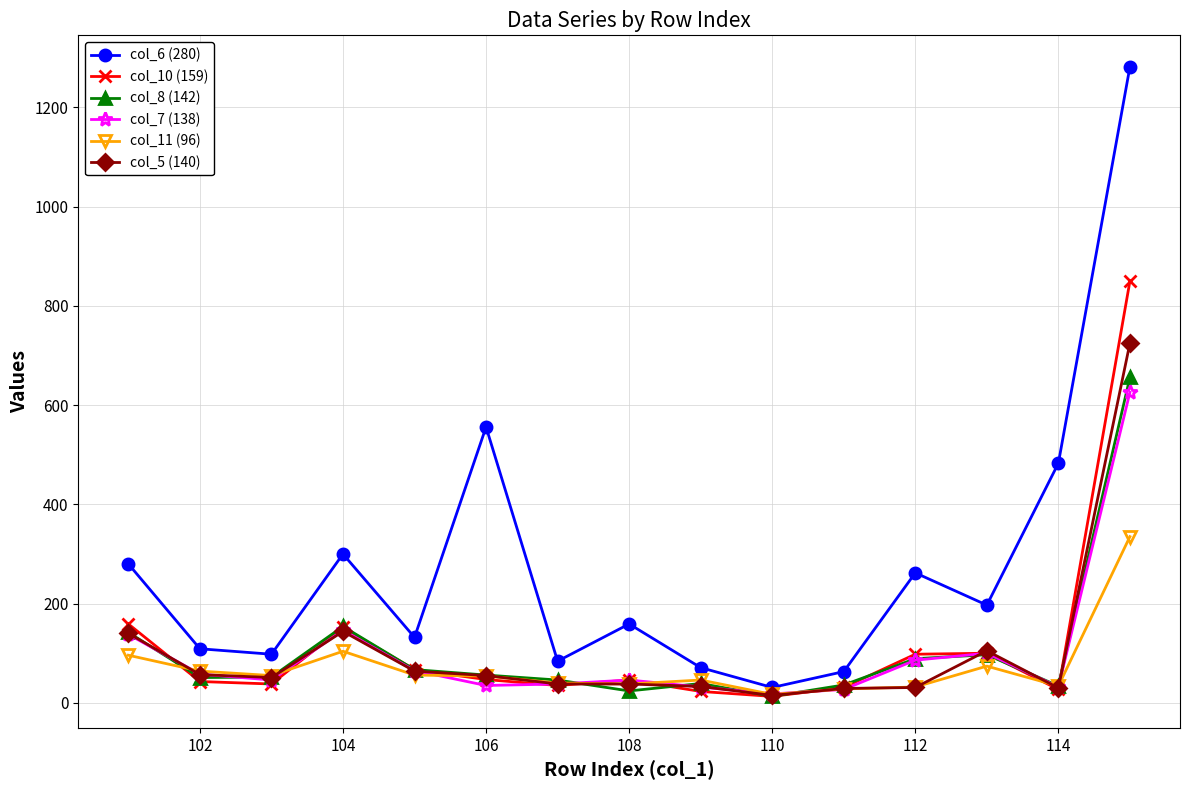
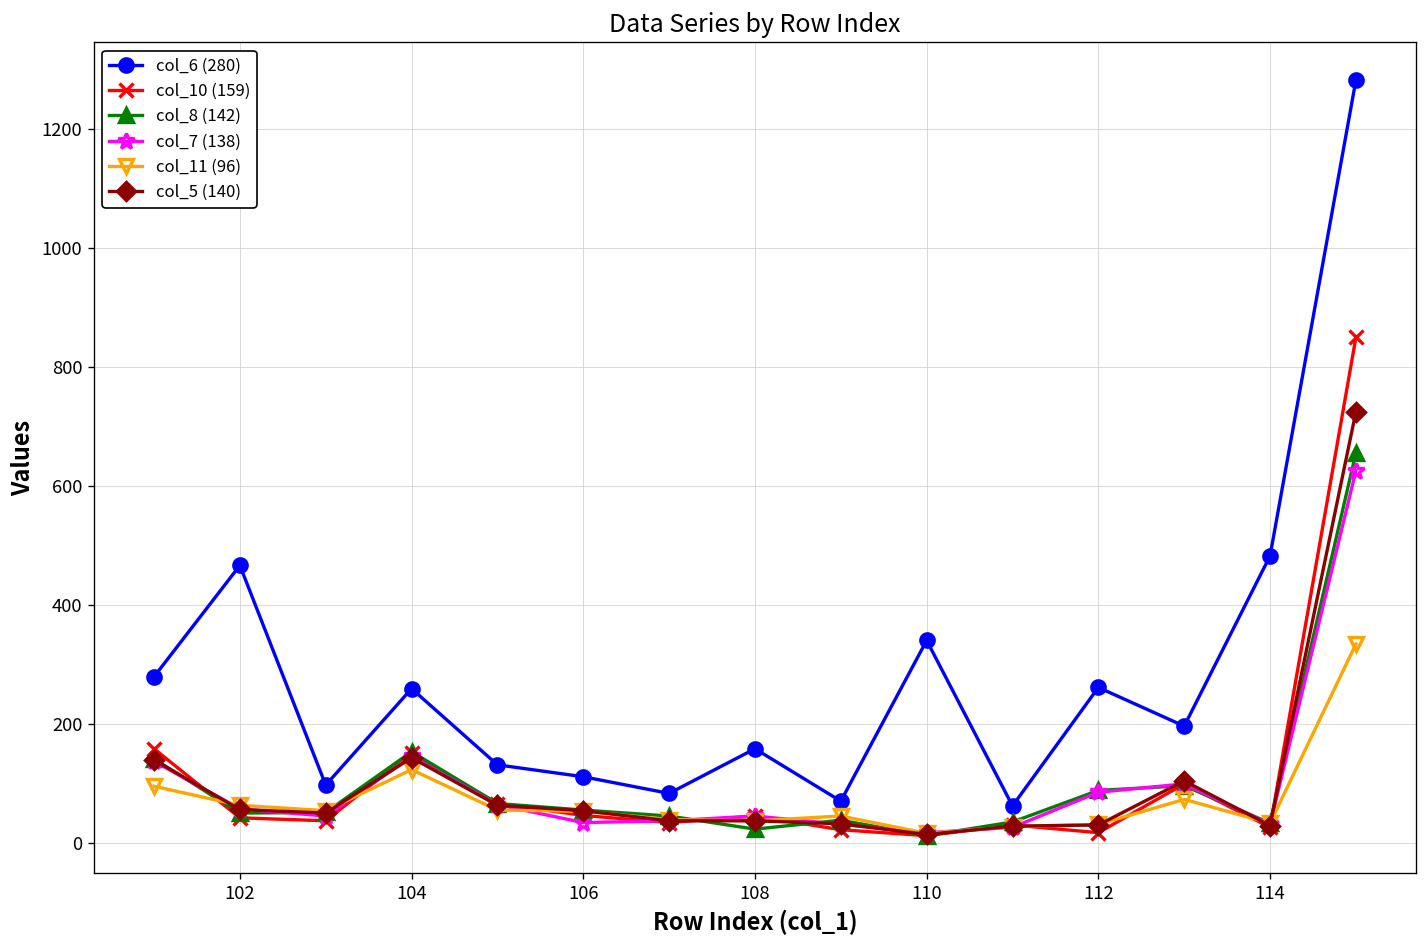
col_6 (280), 102: 110 -> 470
col_6 (280), 104: 300 -> 260
col_11 (96), 104: 100 -> 120
col_6 (280), 106: 560 -> 110
col_6 (280), 110: 30 -> 340
col_10 (159), 112: 100 -> 20
